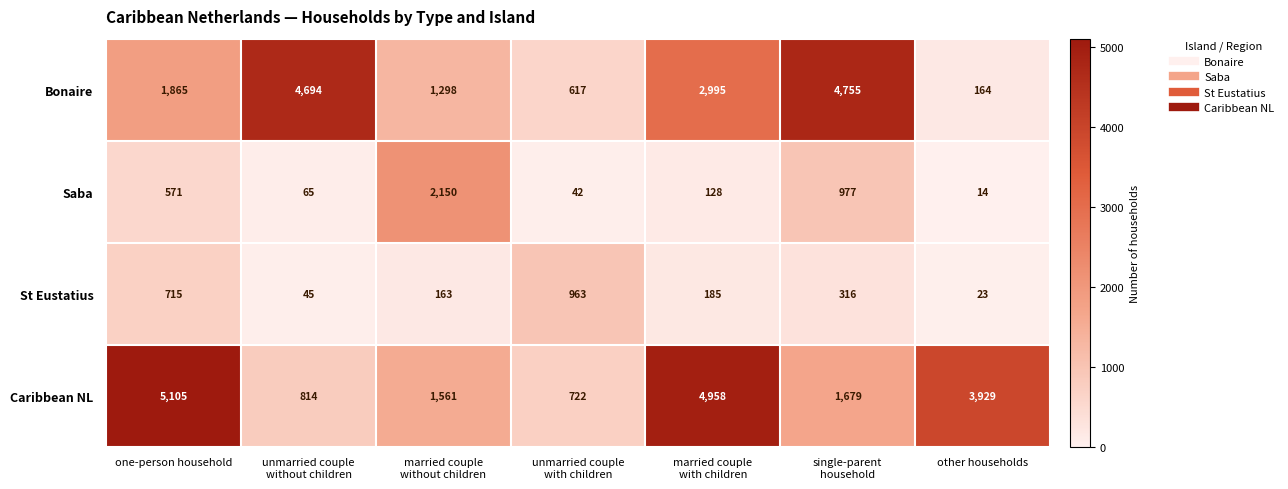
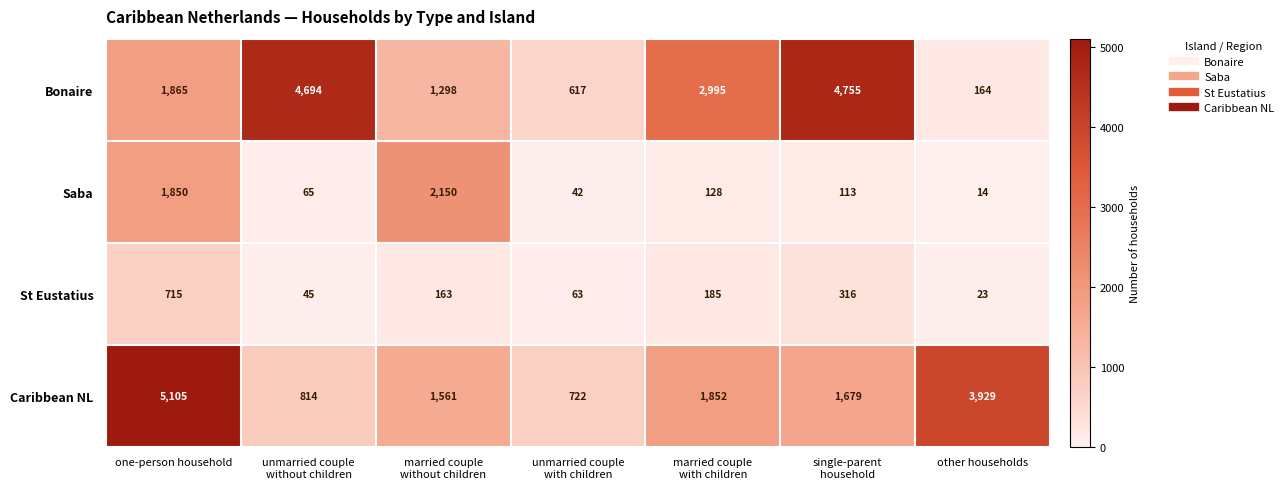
Saba, one-person household: 571 -> 1,850
Saba, single-parent household: 977 -> 113
St Eustatius, unmarried couple with children: 963 -> 63
Caribbean NL, married couple with children: 4,958 -> 1,852
